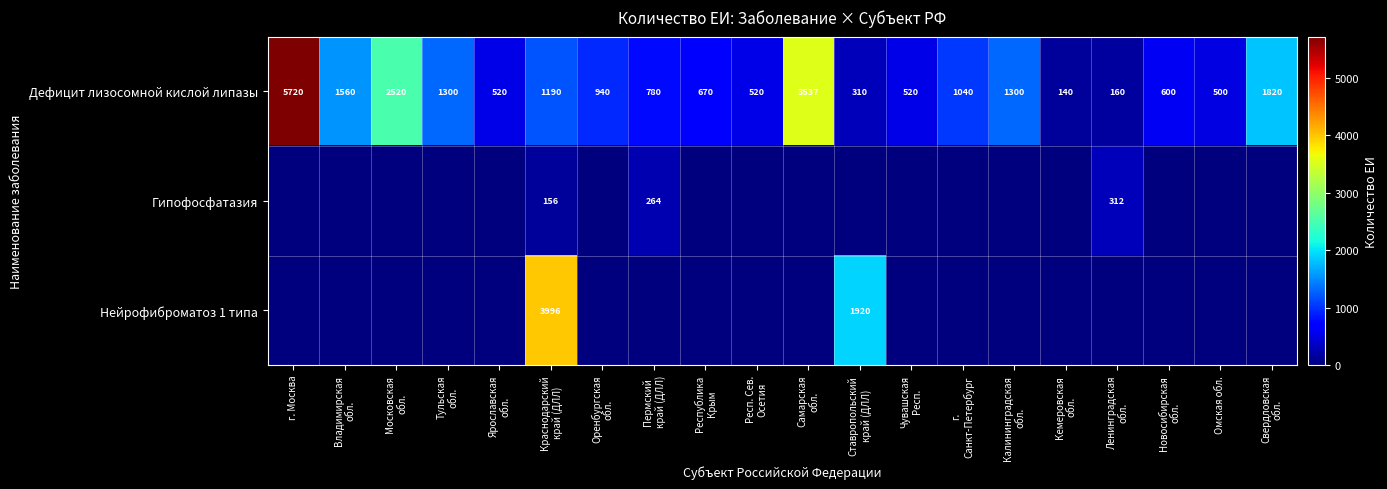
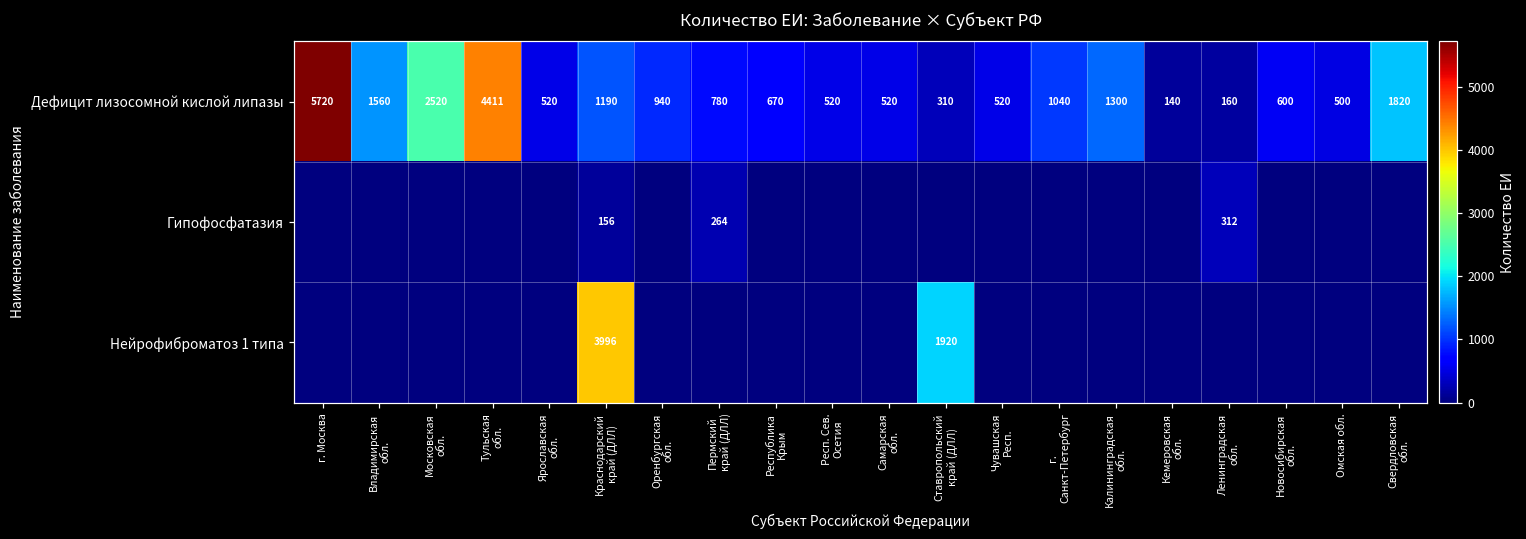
Дефицит лизосомной кислой липазы, Тульская обл.: 1300 -> 4411
Дефицит лизосомной кислой липазы, Самарская обл.: 3537 -> 520
